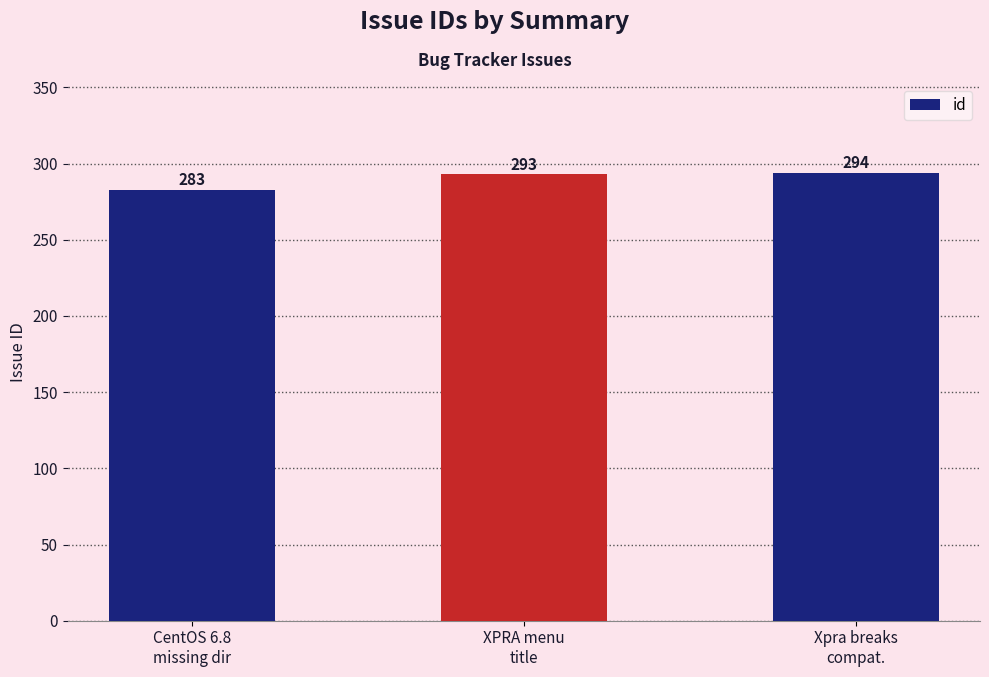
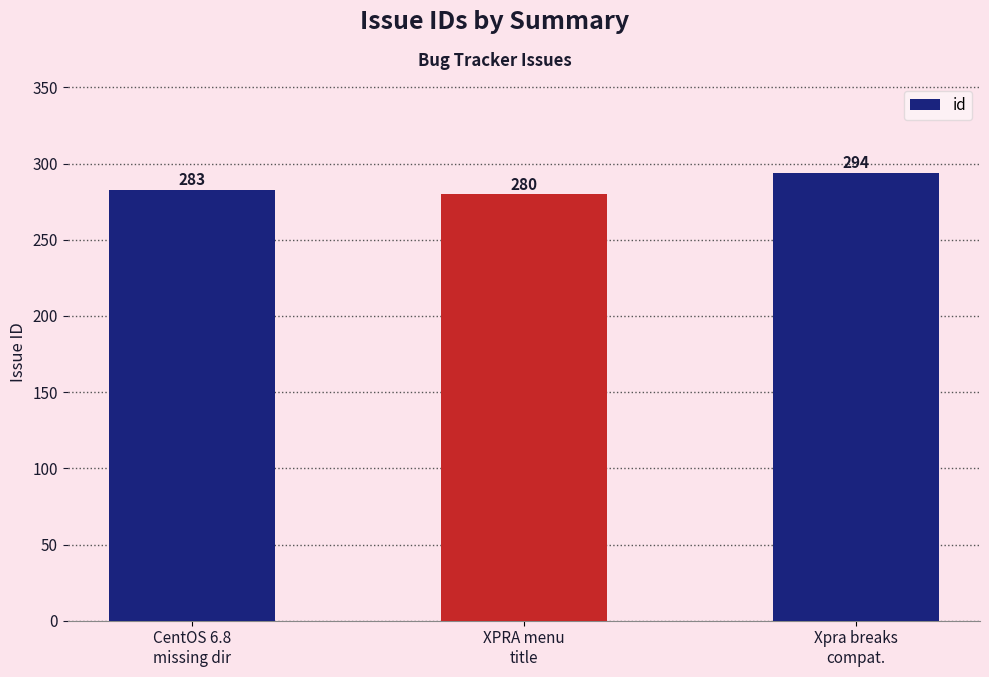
XPRA menu title: 293 -> 280
